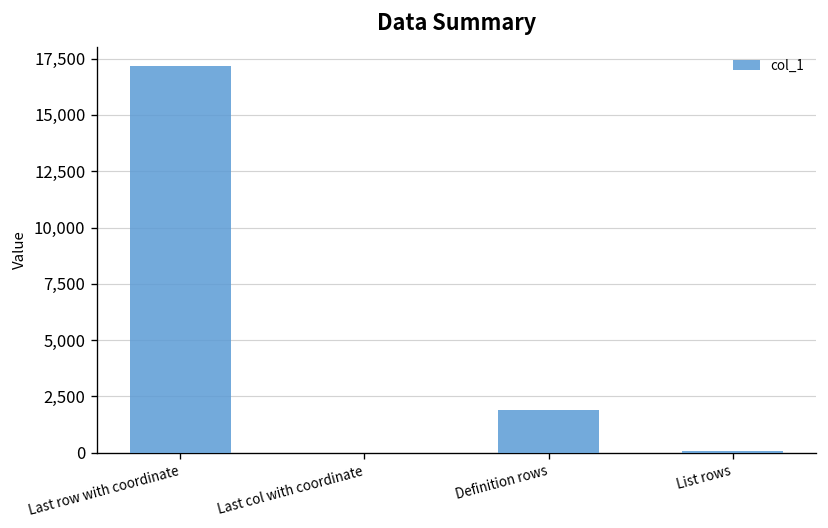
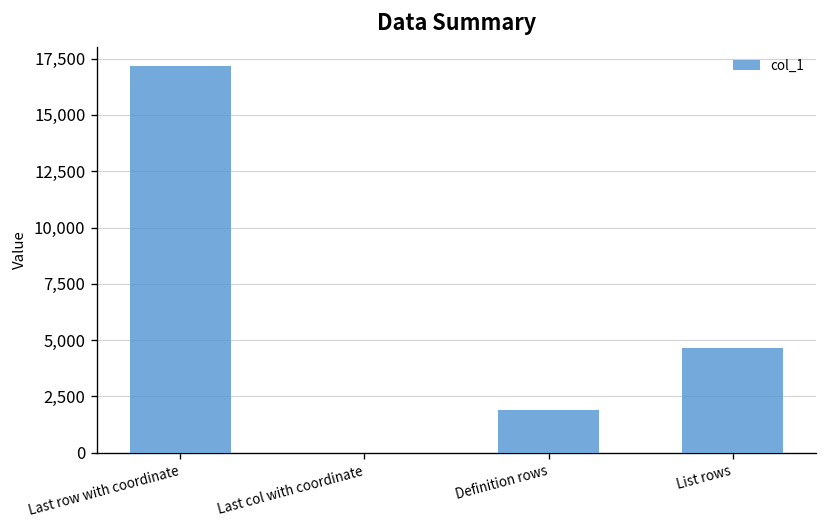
List rows: 100 -> 4,700
